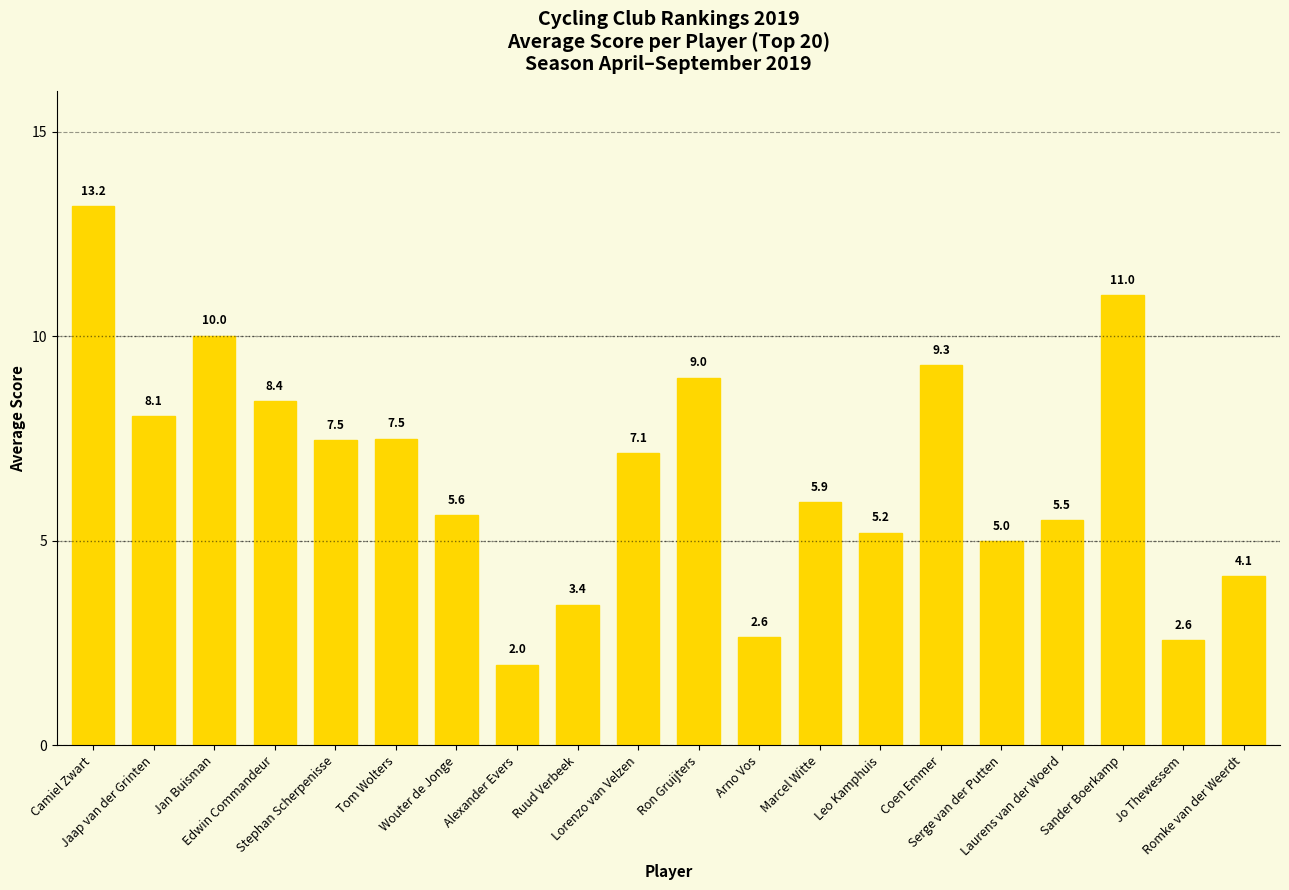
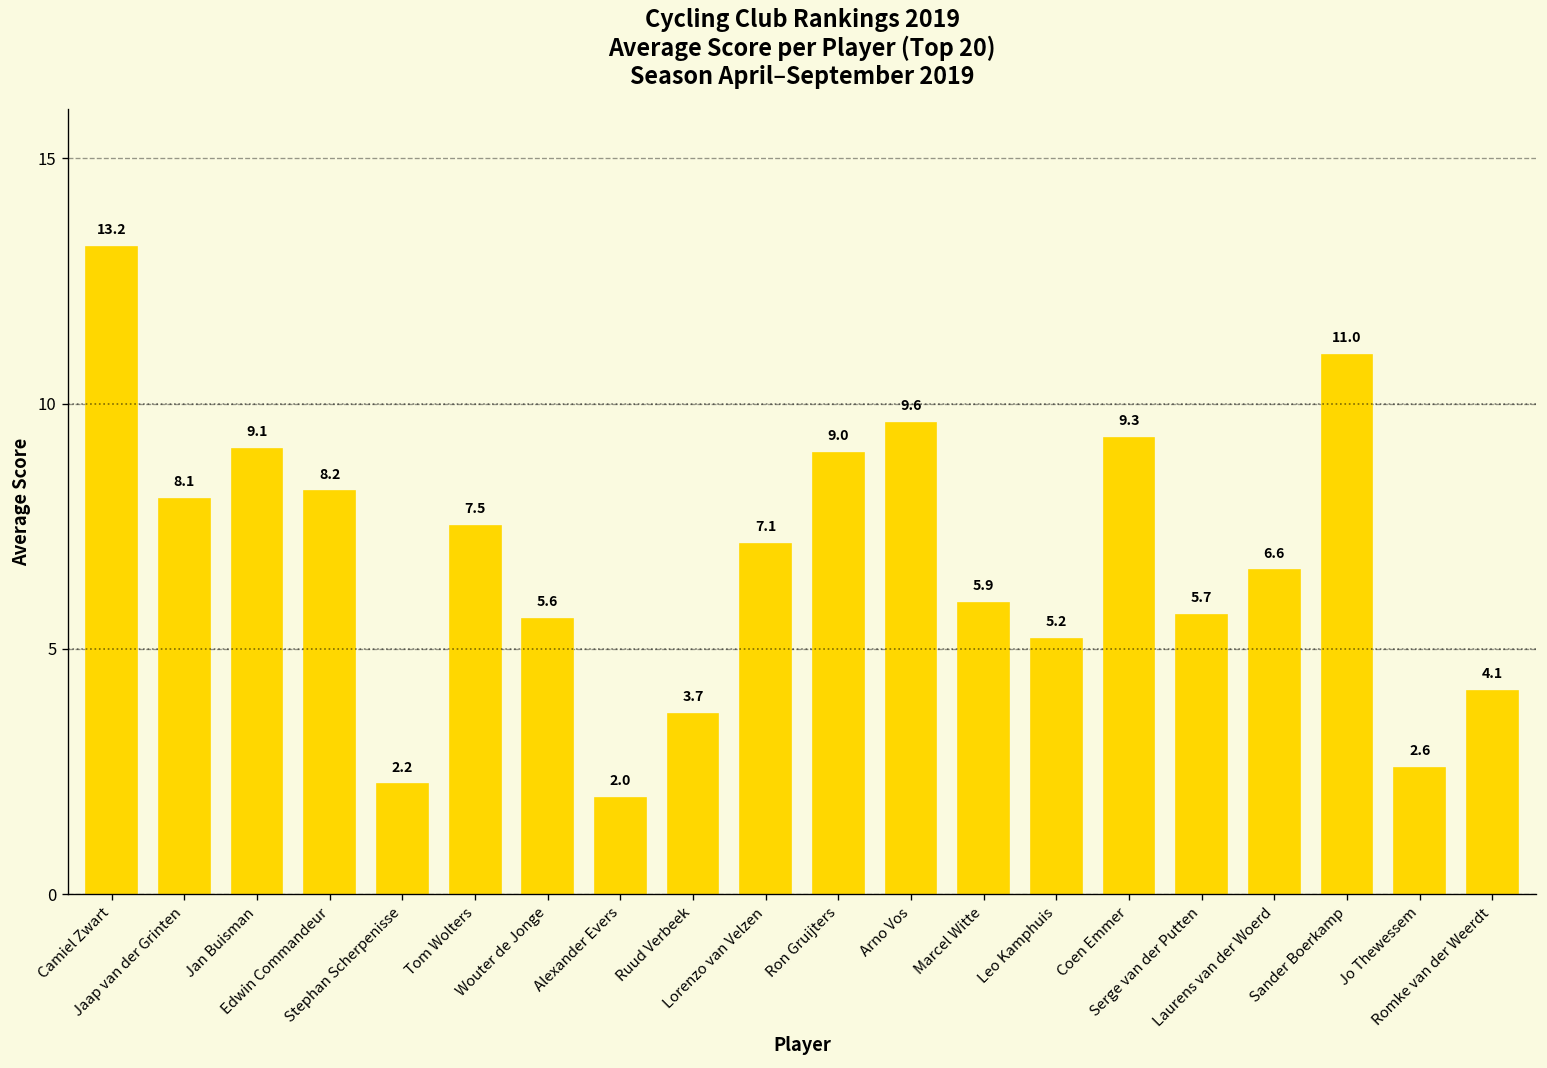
Jan Buisman: 10.0 -> 9.1
Edwin Commandeur: 8.4 -> 8.2
Stephan Scherpenisse: 7.5 -> 2.2
Ruud Verbeek: 3.4 -> 3.7
Arno Vos: 2.6 -> 9.6
Serge van der Putten: 5.0 -> 5.7
Laurens van der Woerd: 5.5 -> 6.6
